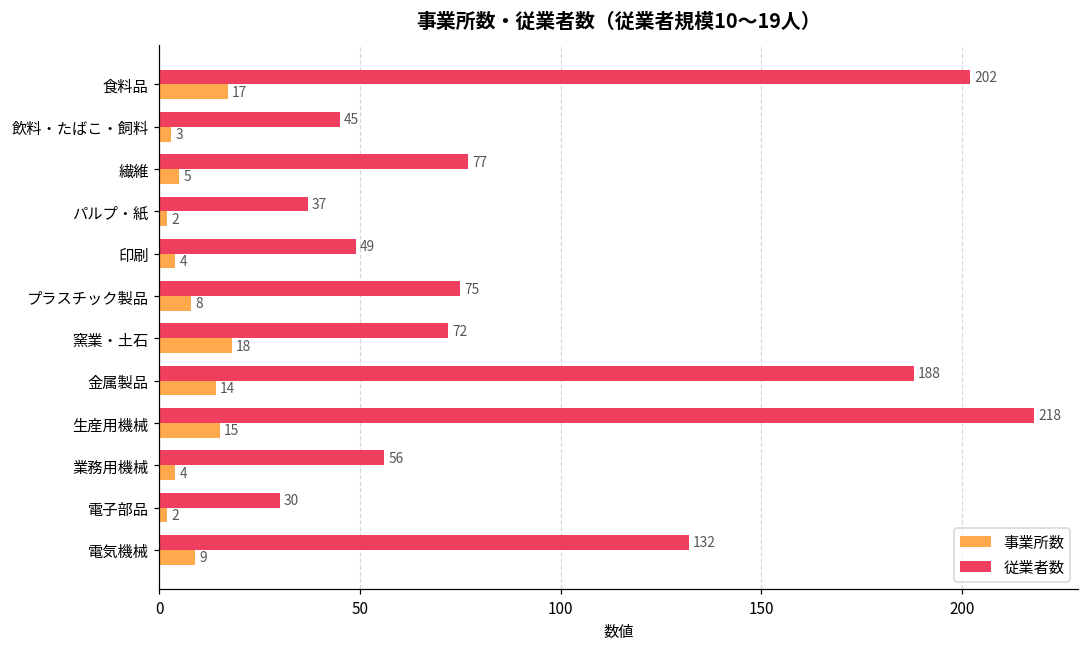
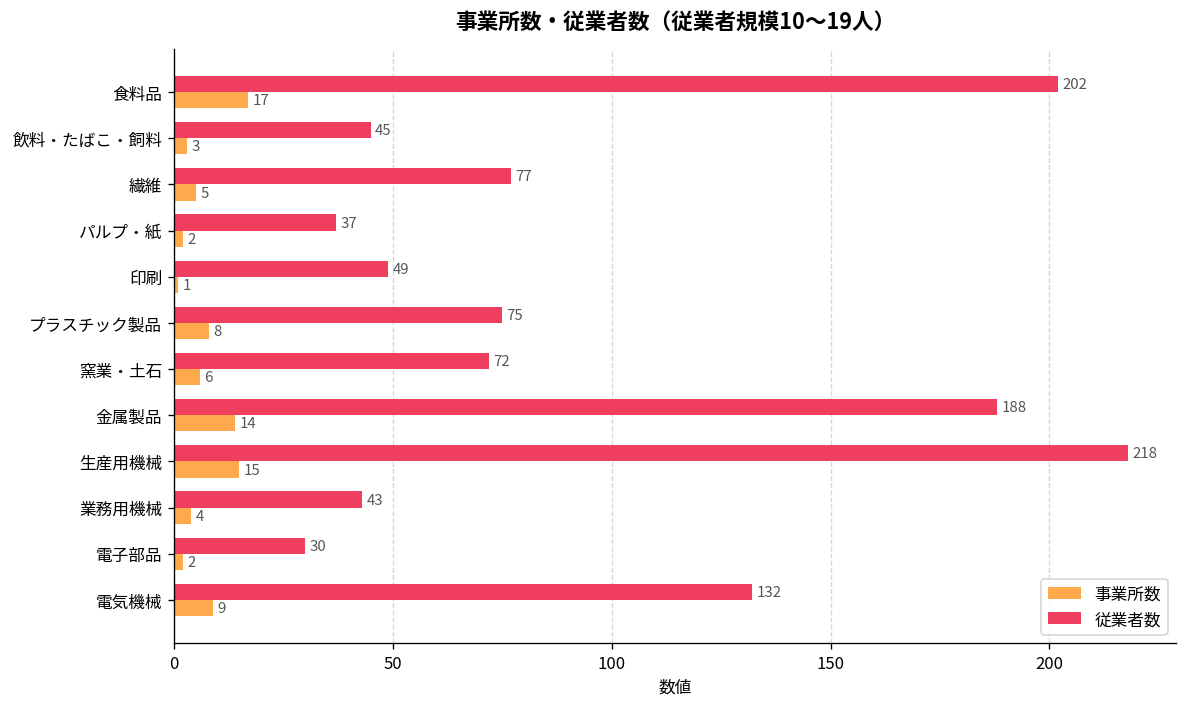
事業所数, 印刷: 4 -> 1
事業所数, 窯業・土石: 18 -> 6
従業者数, 業務用機械: 56 -> 43
